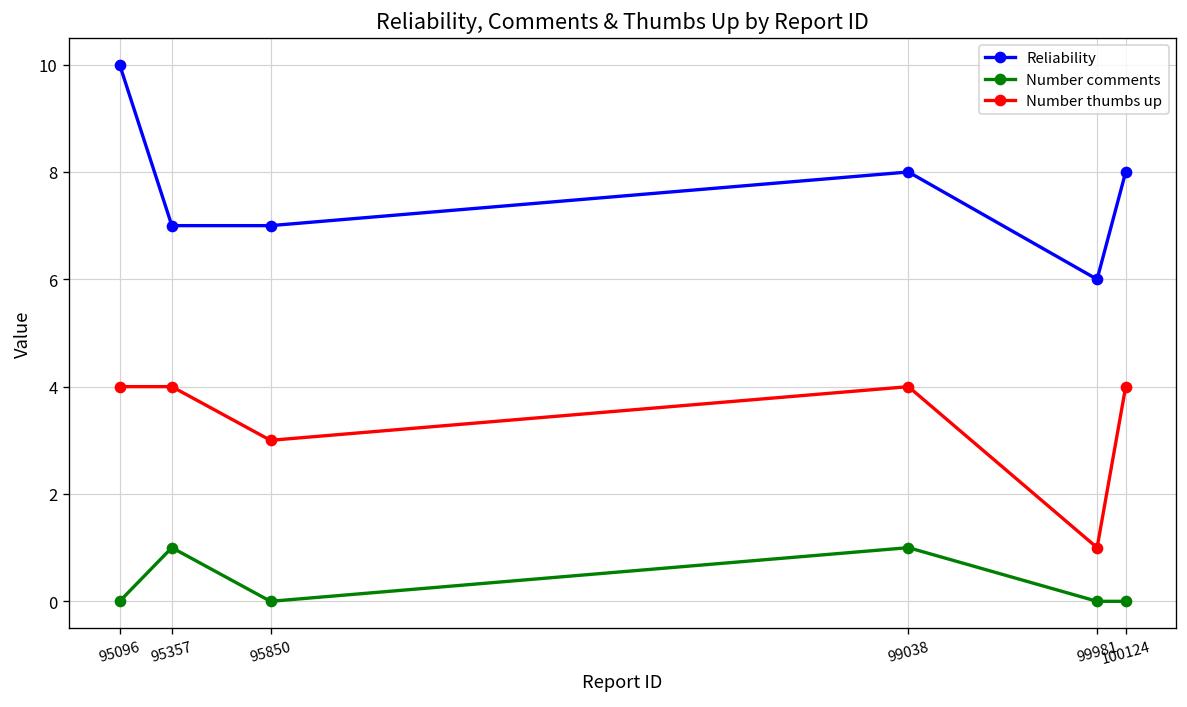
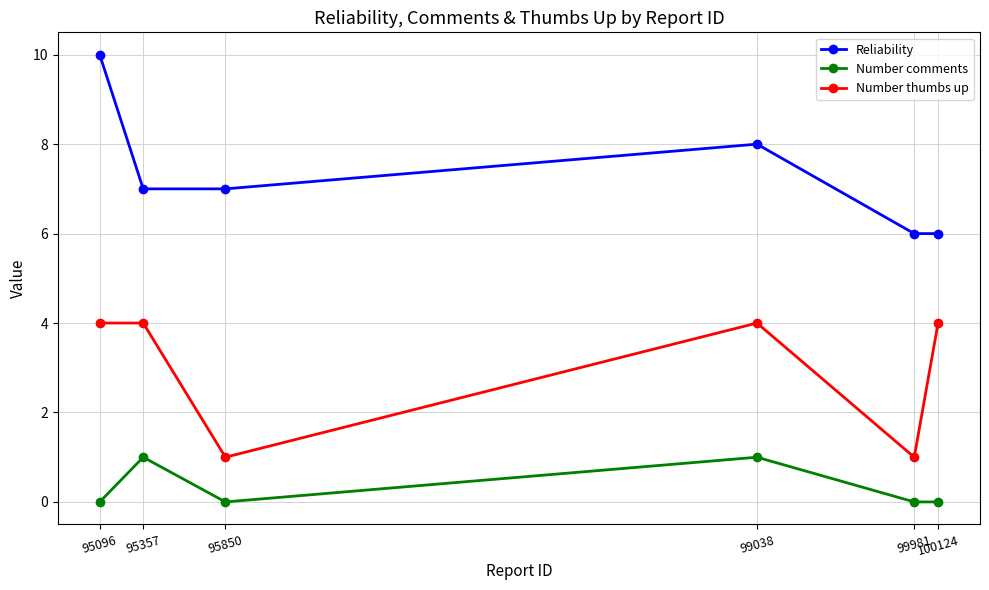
Number thumbs up, 95850: 3 -> 1
Reliability, 100124: 8 -> 6
